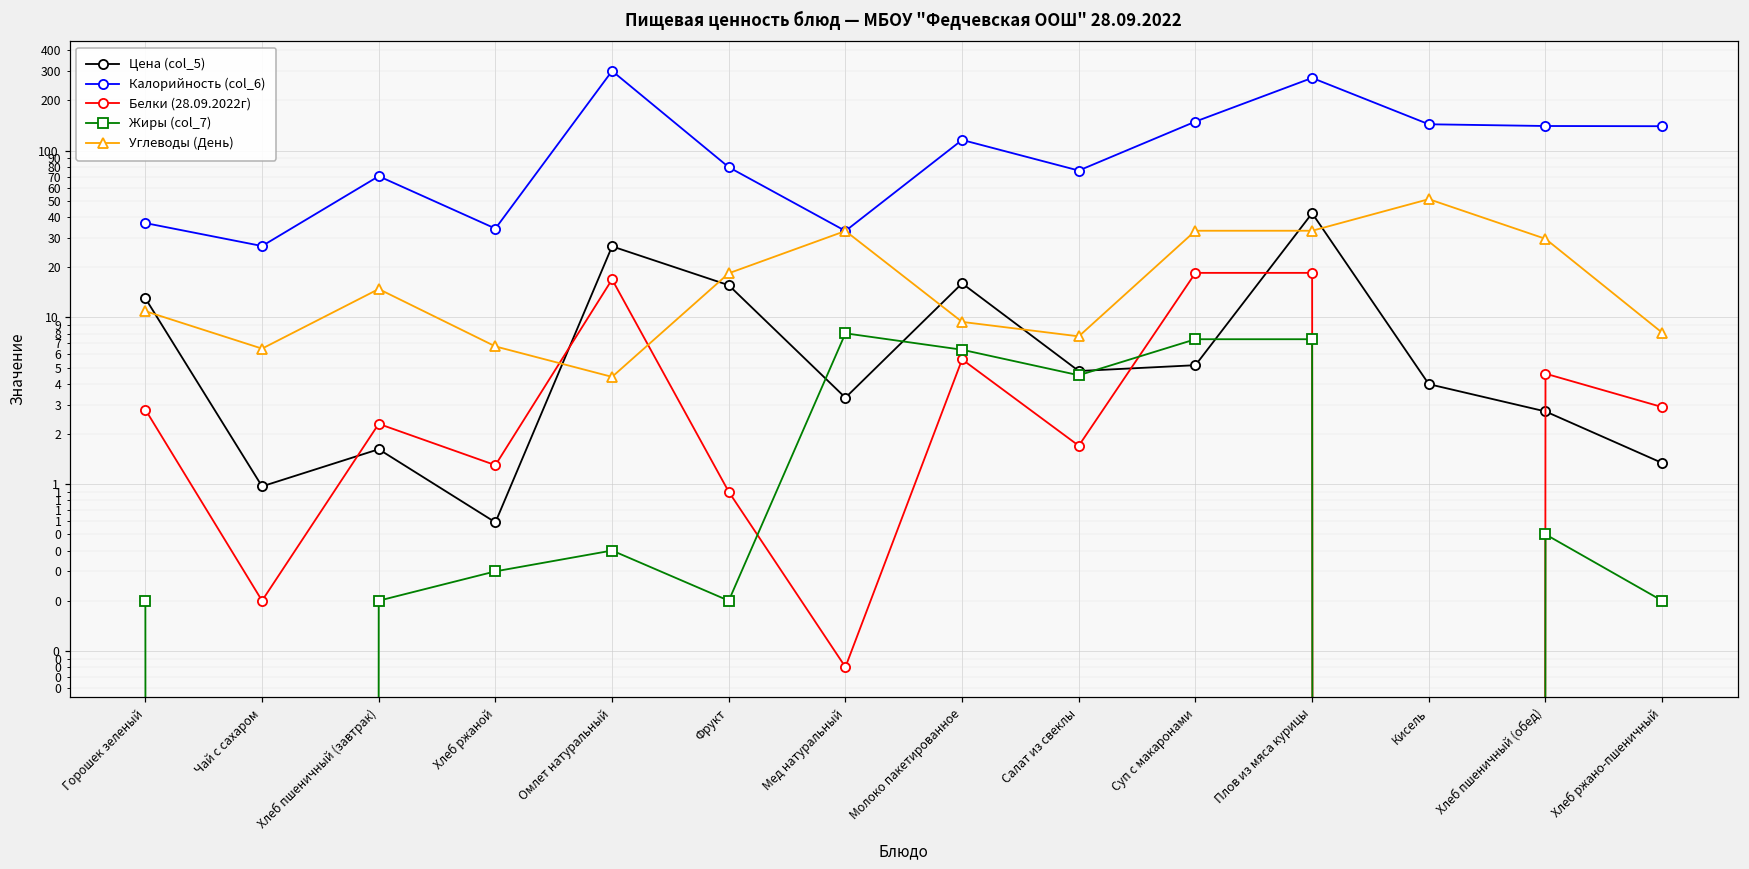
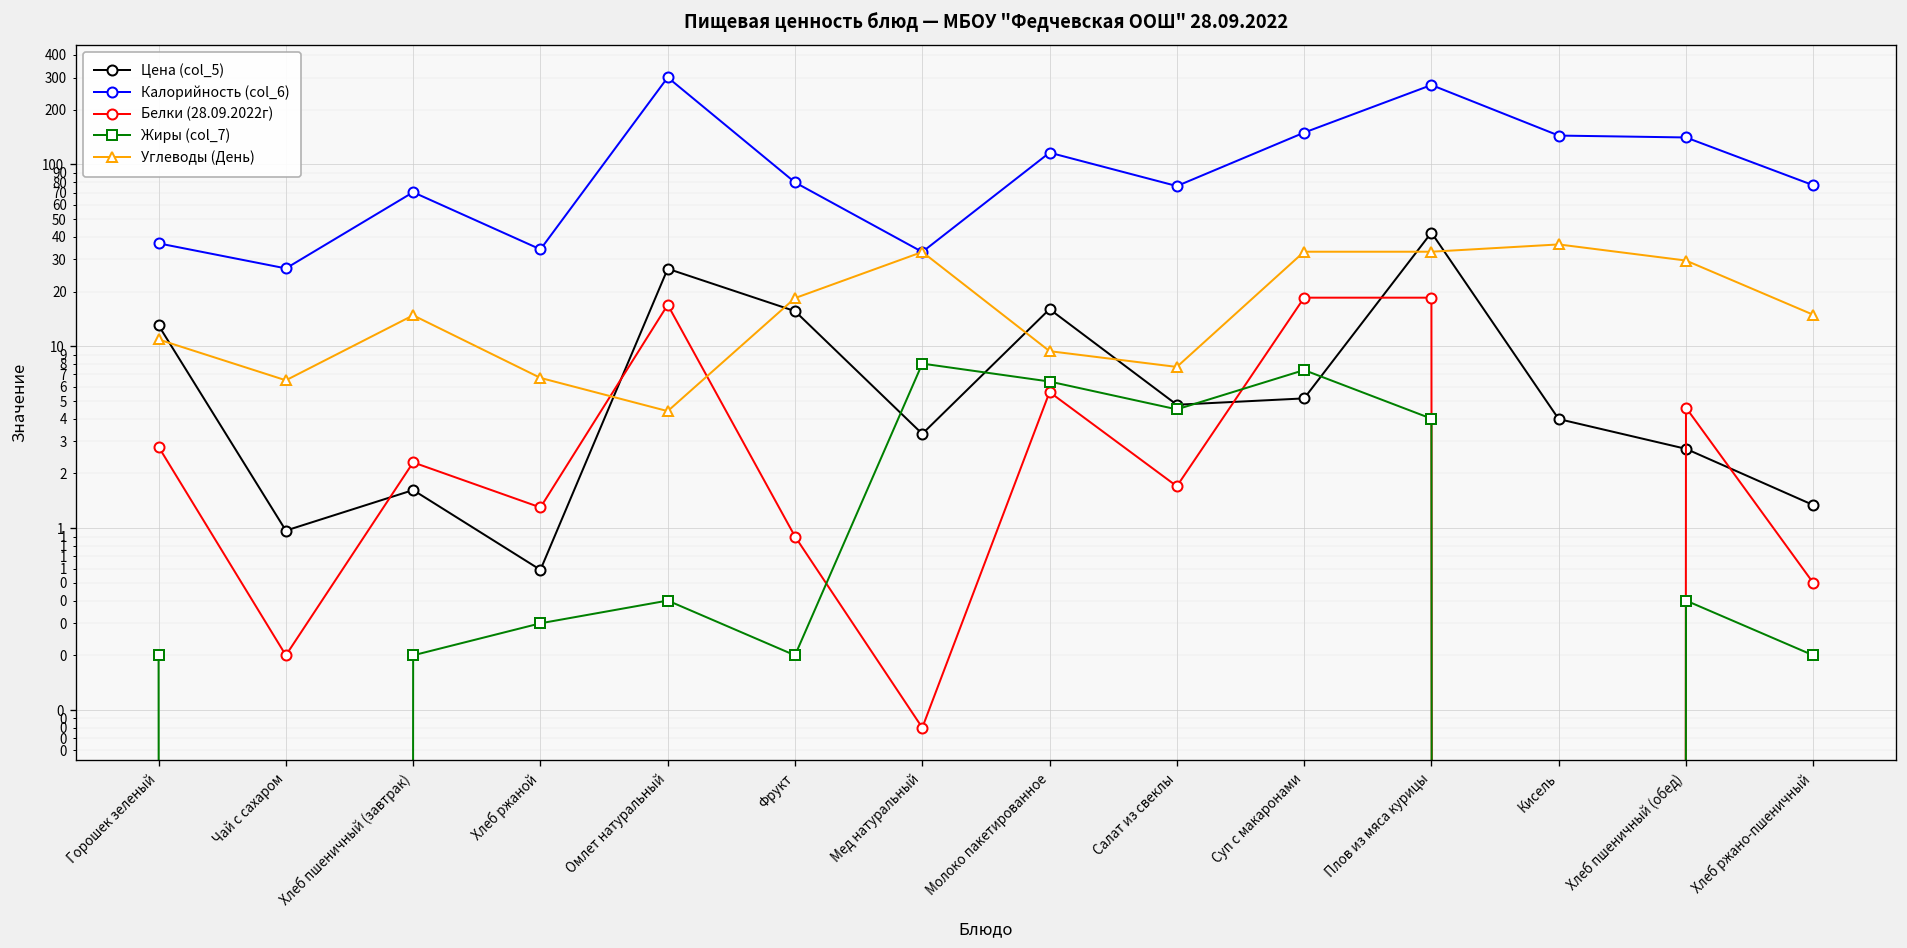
Жиры (col_7), Плов из мяса курицы: 7 -> 4.0
Углеводы (День), Кисель: 51 -> 36
Жиры (col_7), Хлеб пшеничный (обед): 0.5 -> 0.4
Калорийность (col_6), Хлеб ржано-пшеничный: 140 -> 80
Белки (28.09.2022г), Хлеб ржано-пшеничный: 2.9 -> 0.5
Углеводы (День), Хлеб ржано-пшеничный: 8 -> 15
